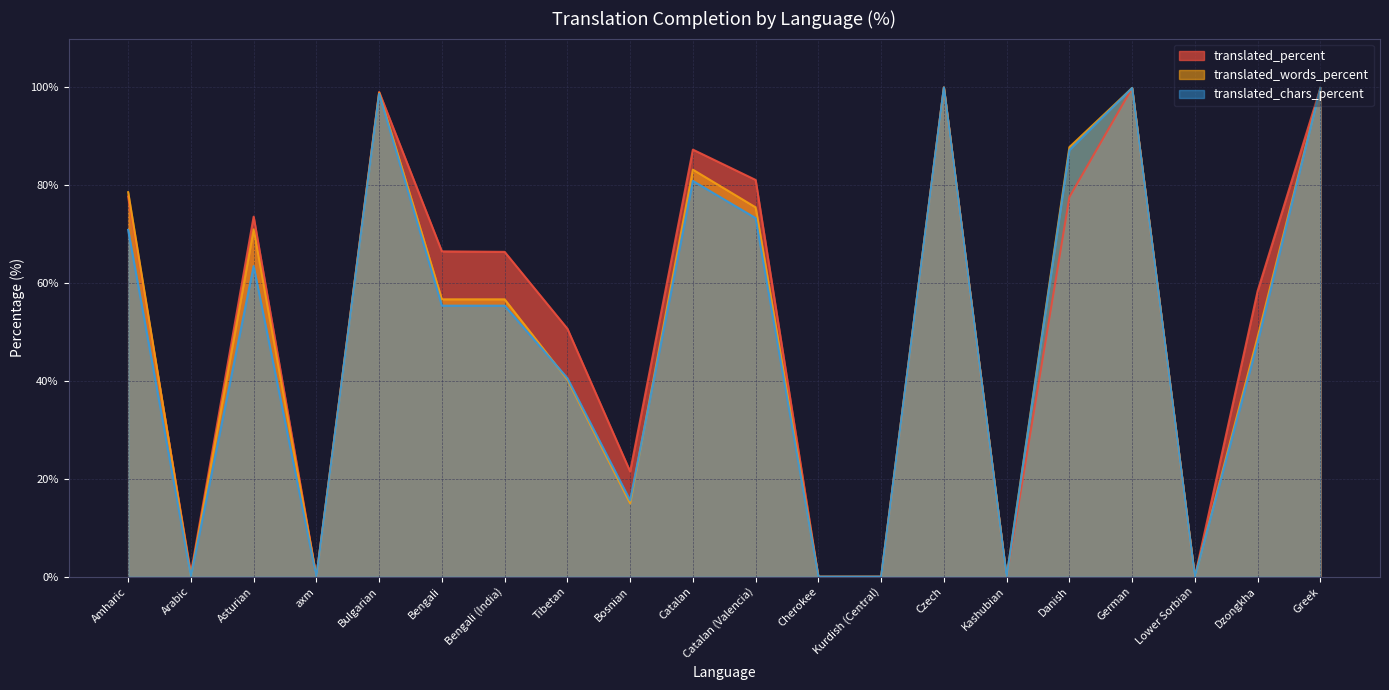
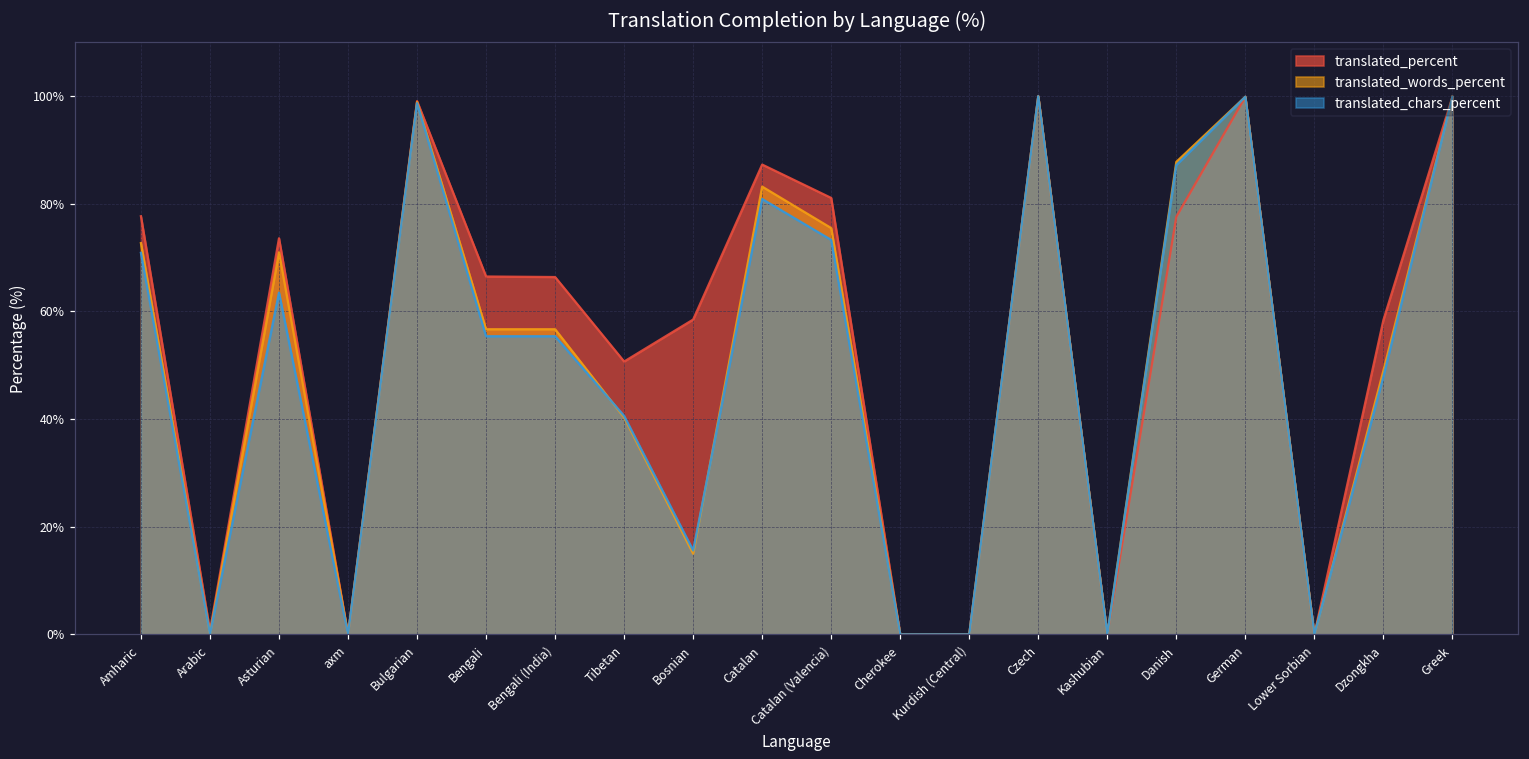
translated_words_percent, Amharic: 79% -> 73%
translated_percent, Bosnian: 22% -> 59%
